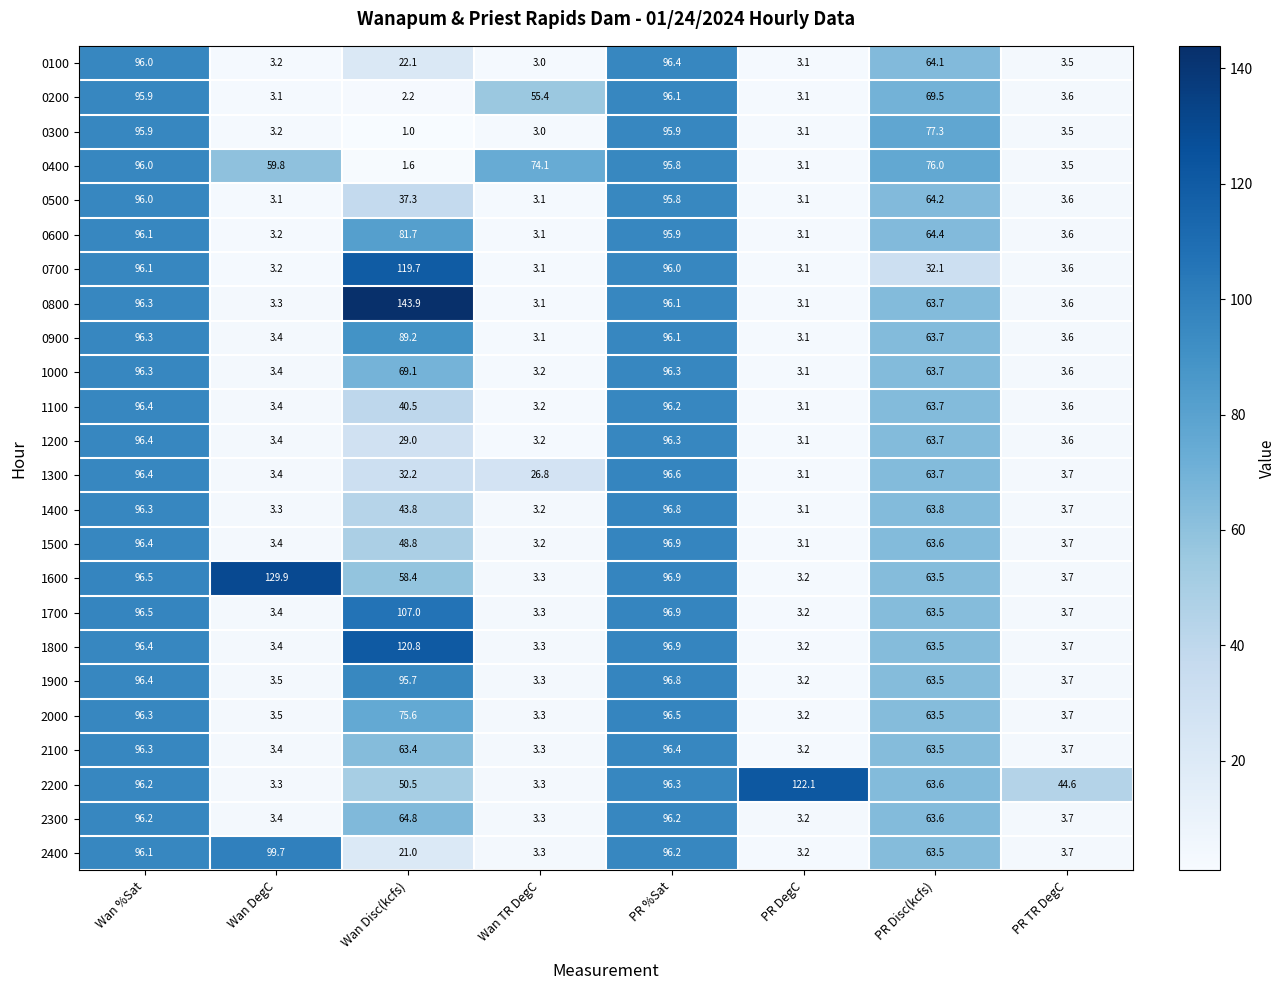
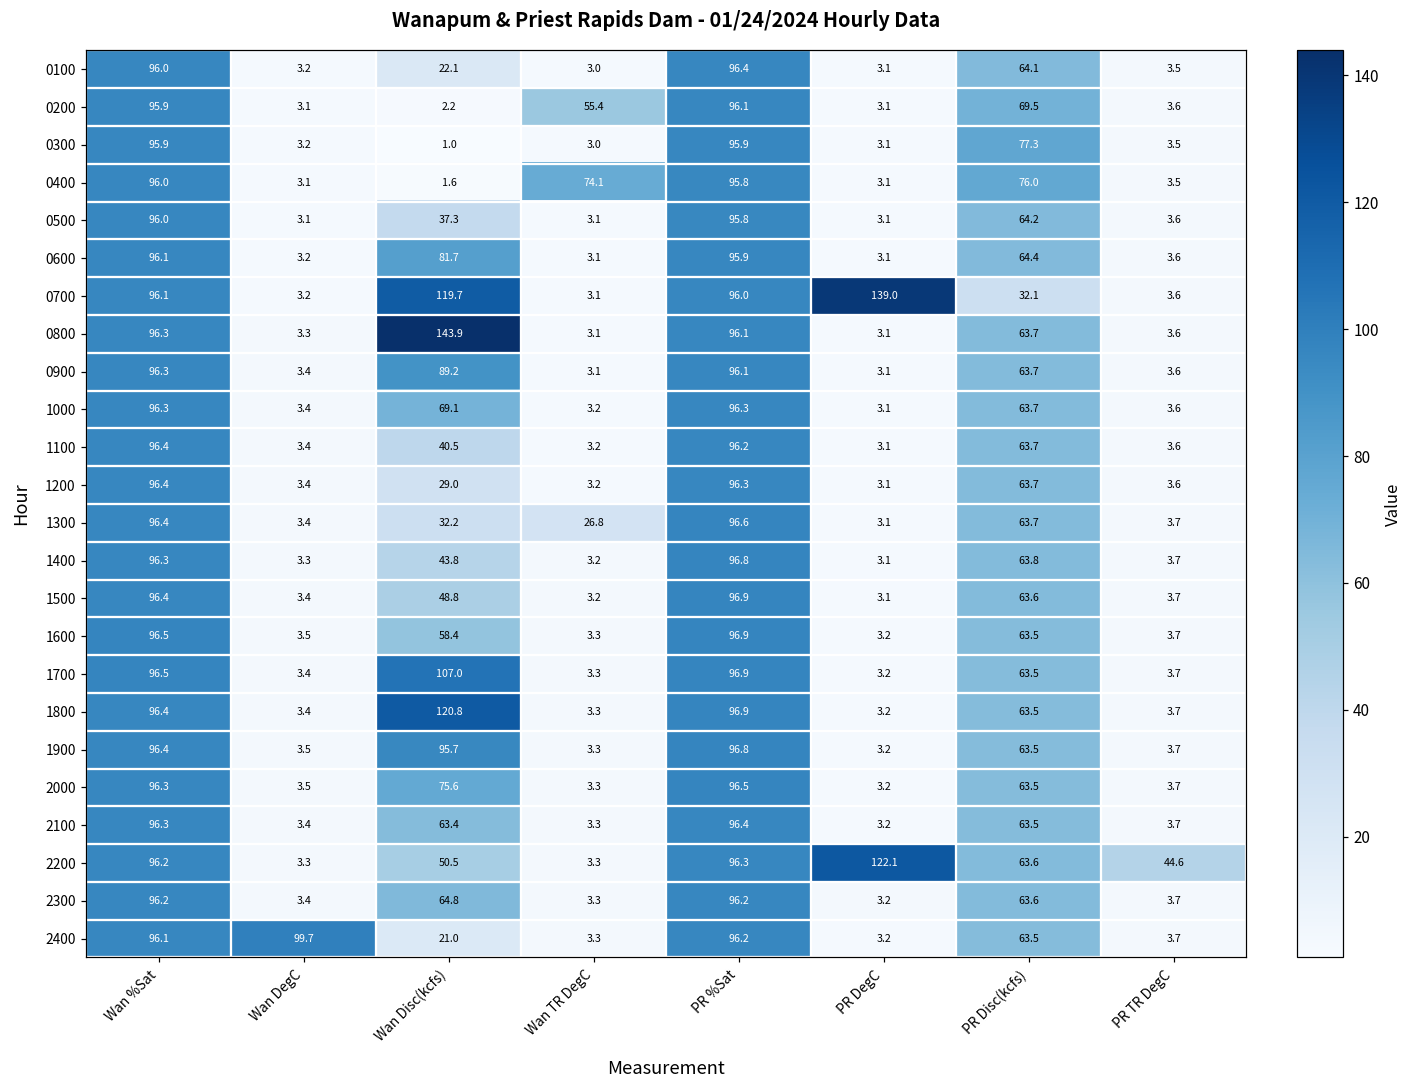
0400, Wan DegC: 59.8 -> 3.1
0700, PR DegC: 3.1 -> 139.0
1600, Wan DegC: 129.9 -> 3.5
